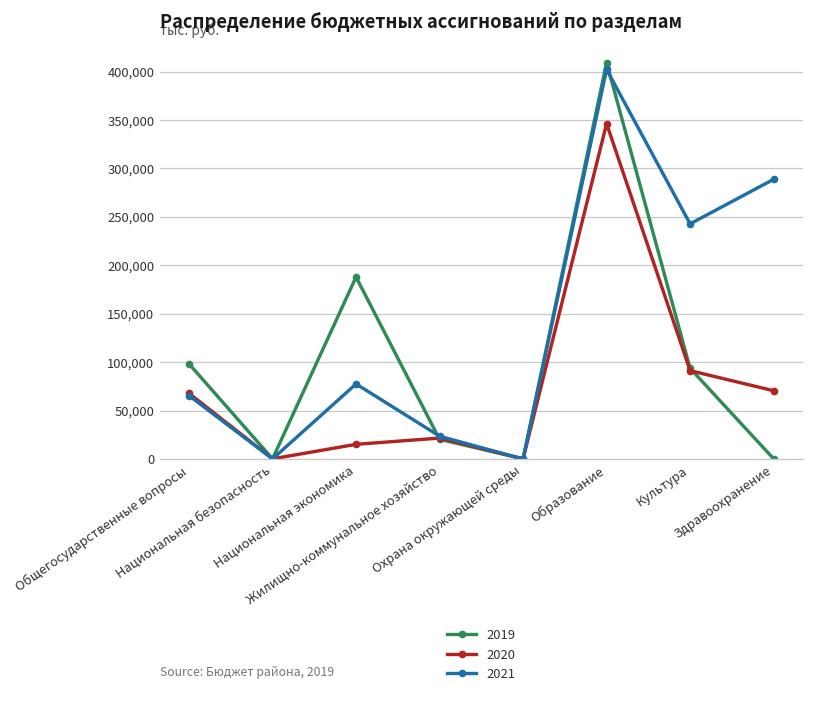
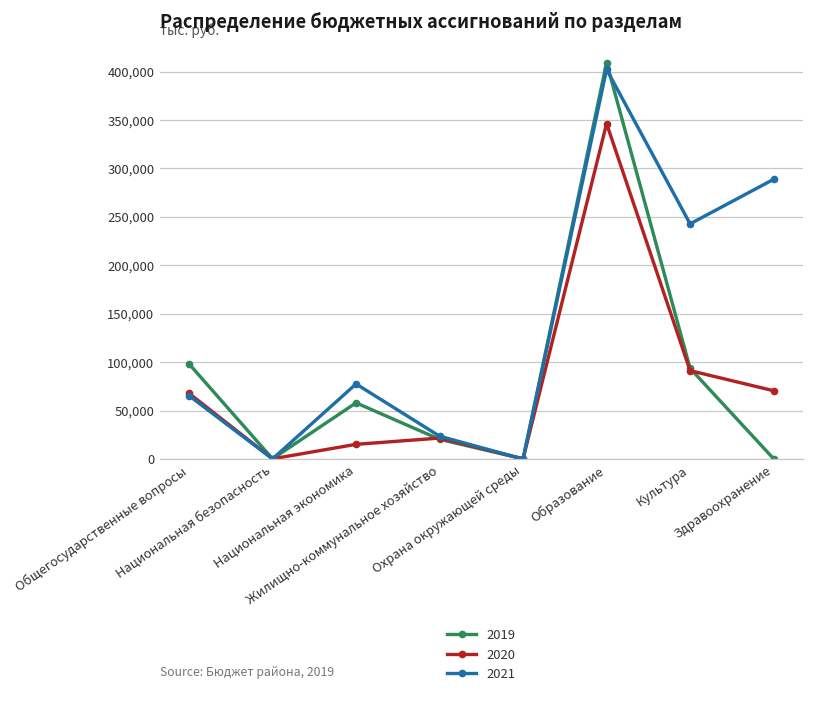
2019, Национальная экономика: 190,000 -> 60,000
